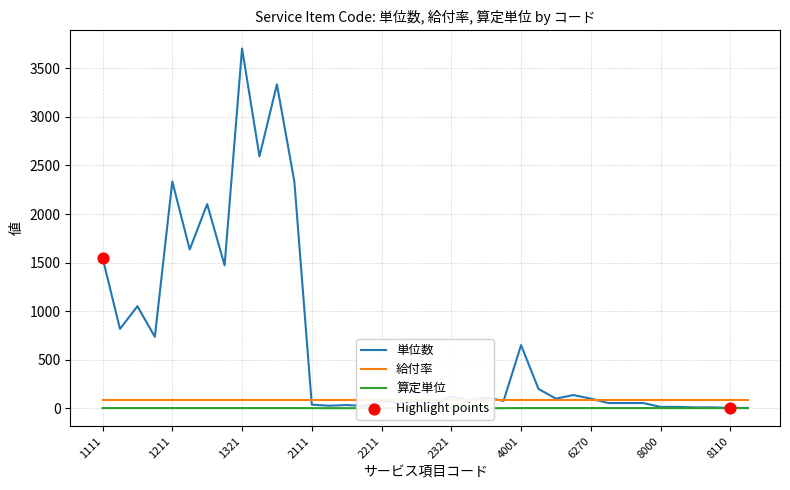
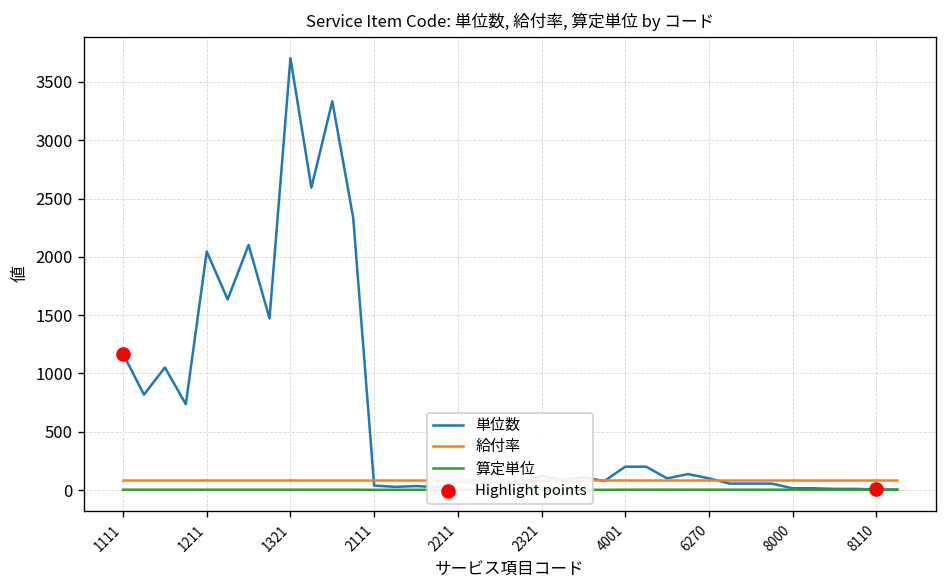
単位数, 1111: 1600 -> 1200
単位数, 1211: 2300 -> 2000
単位数, 4001: 700 -> 200
